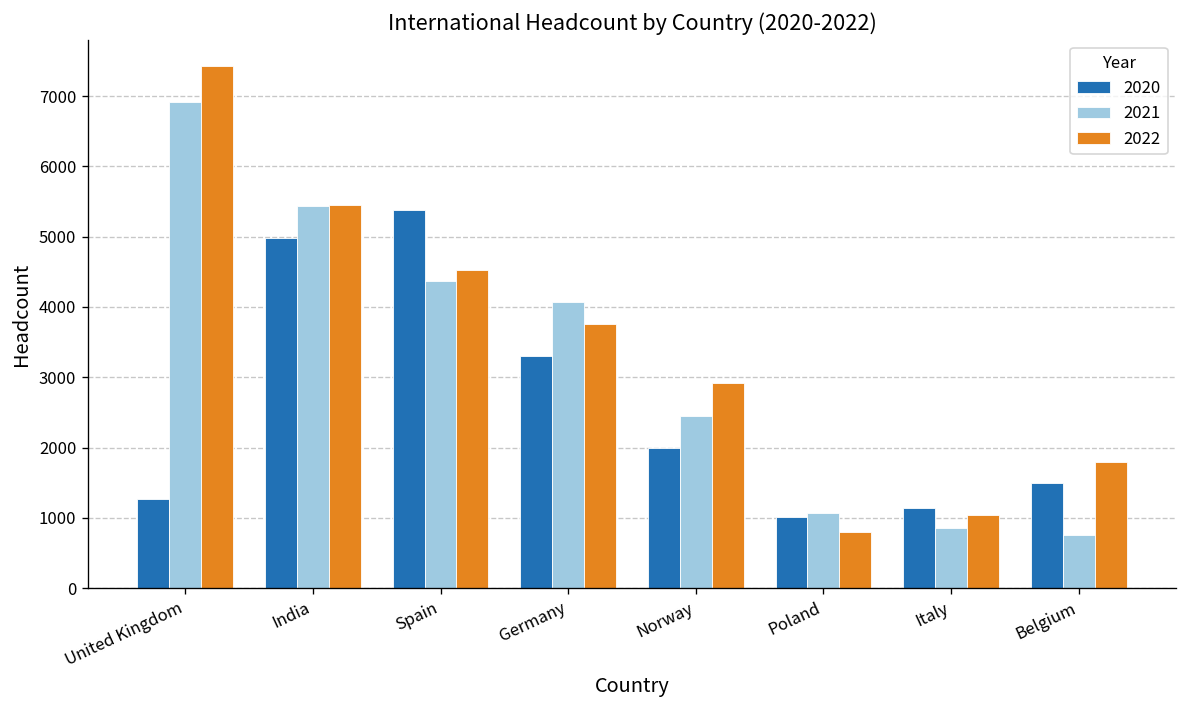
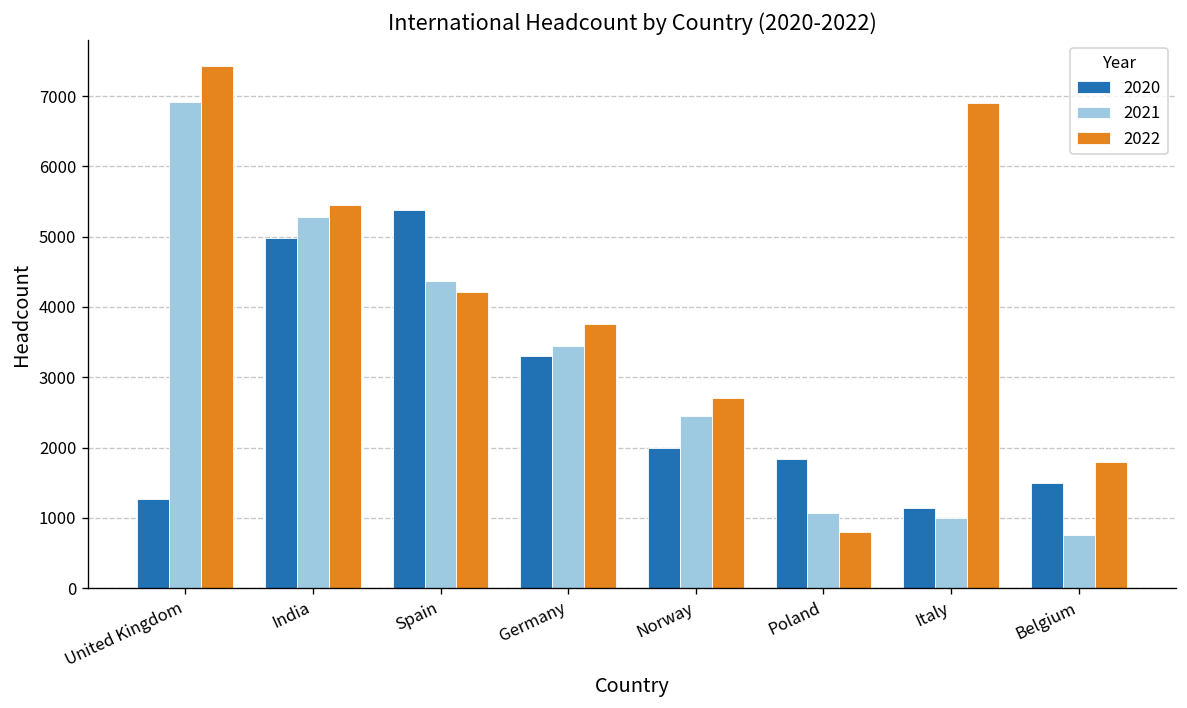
2021, India: 5400 -> 5300
2022, Spain: 4500 -> 4200
2021, Germany: 4100 -> 3400
2022, Norway: 2900 -> 2700
2020, Poland: 1000 -> 1800
2021, Italy: 900 -> 1000
2022, Italy: 1000 -> 6900
